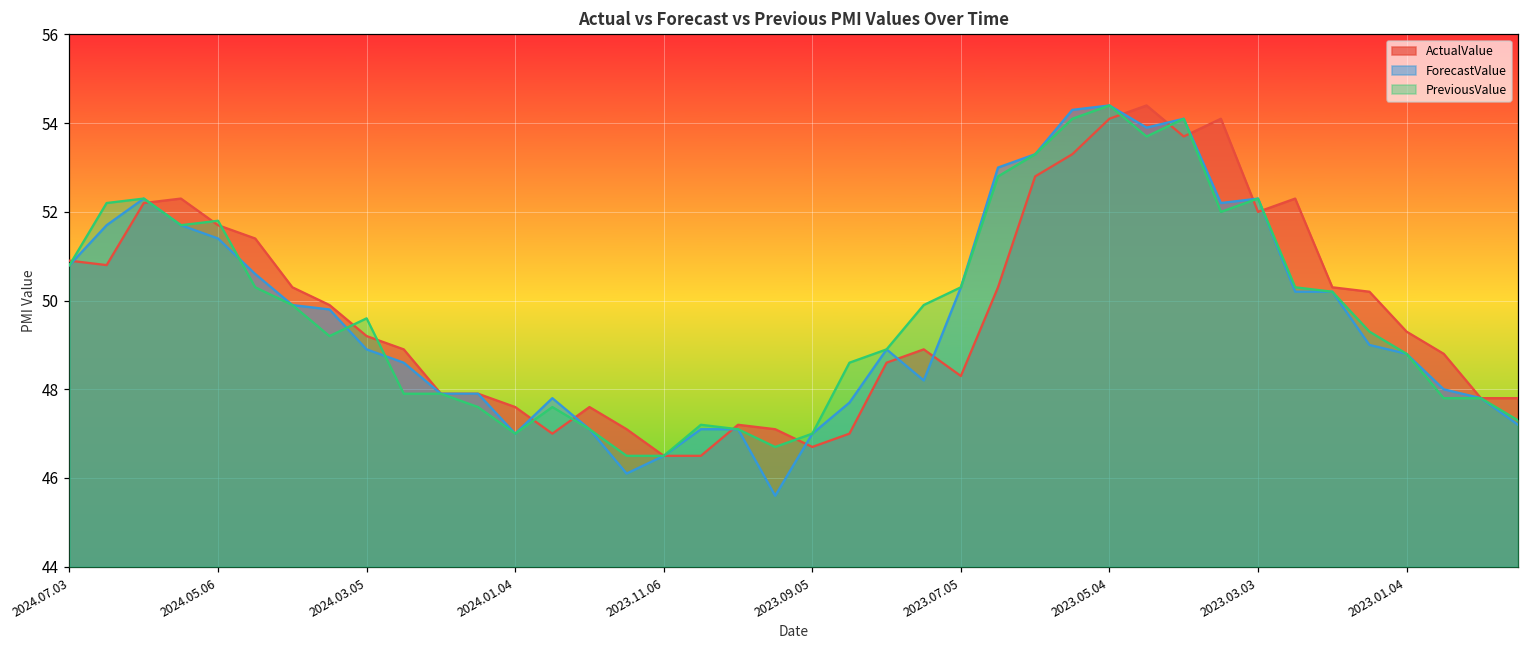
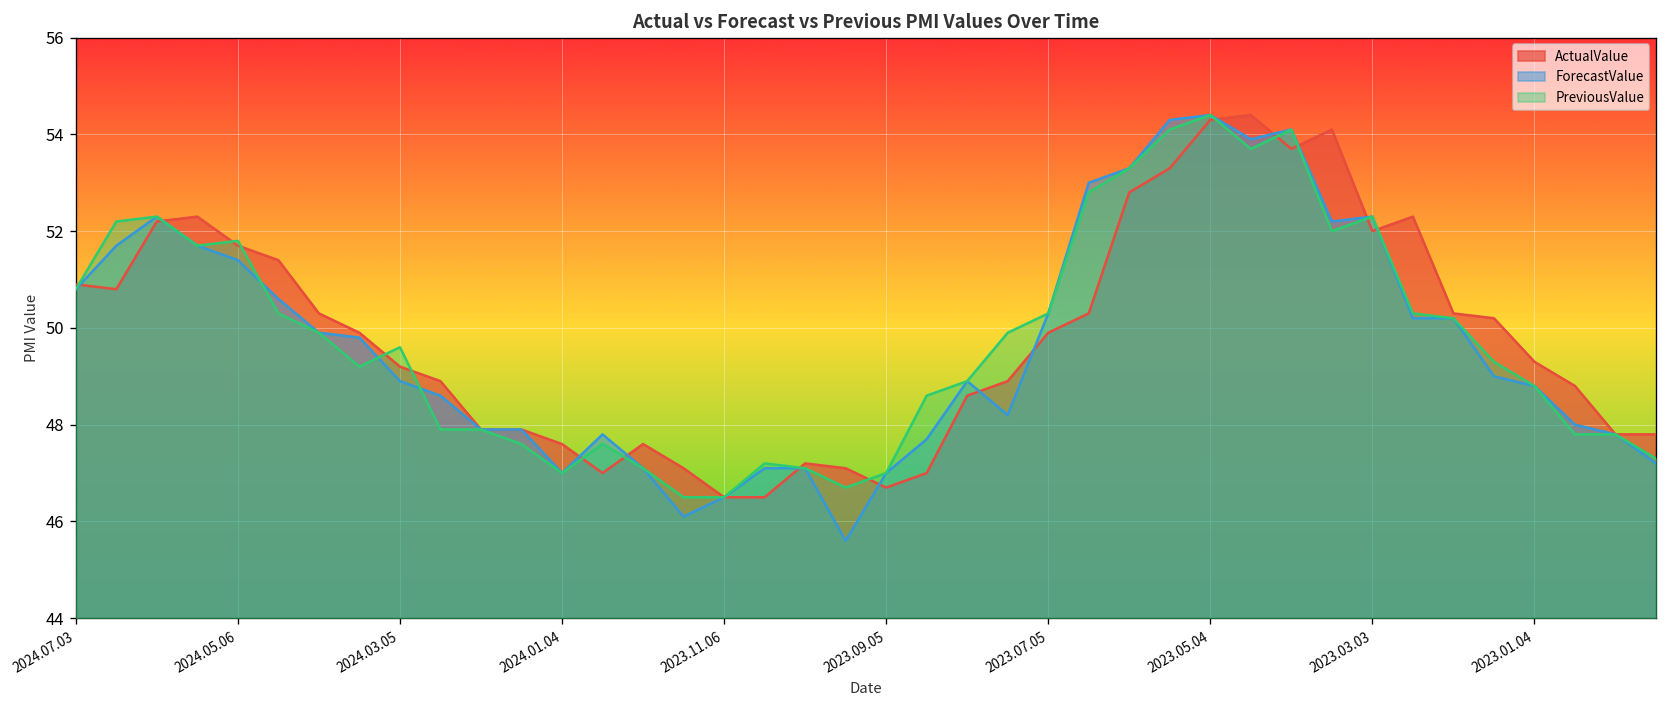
ActualValue, 2023.07.05: 48.3 -> 49.9
ActualValue, 2023.05.04: 54.1 -> 54.3
